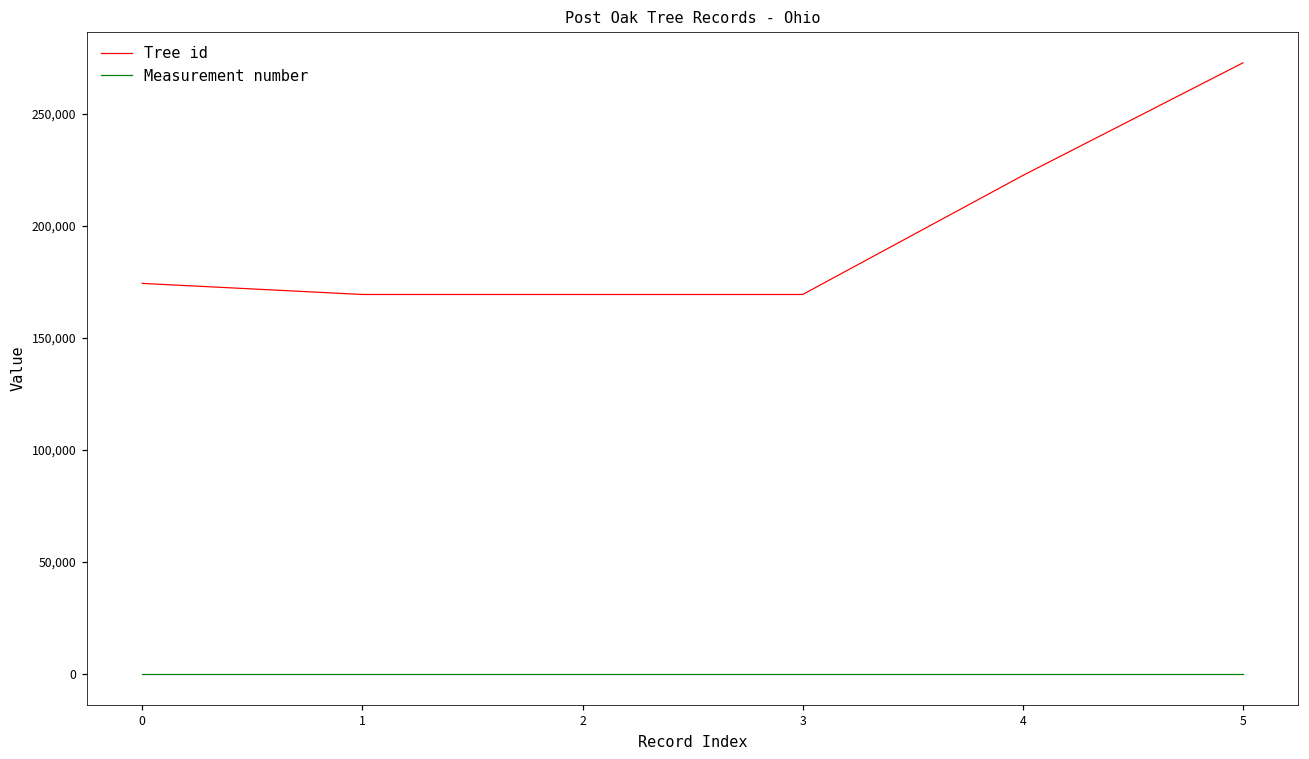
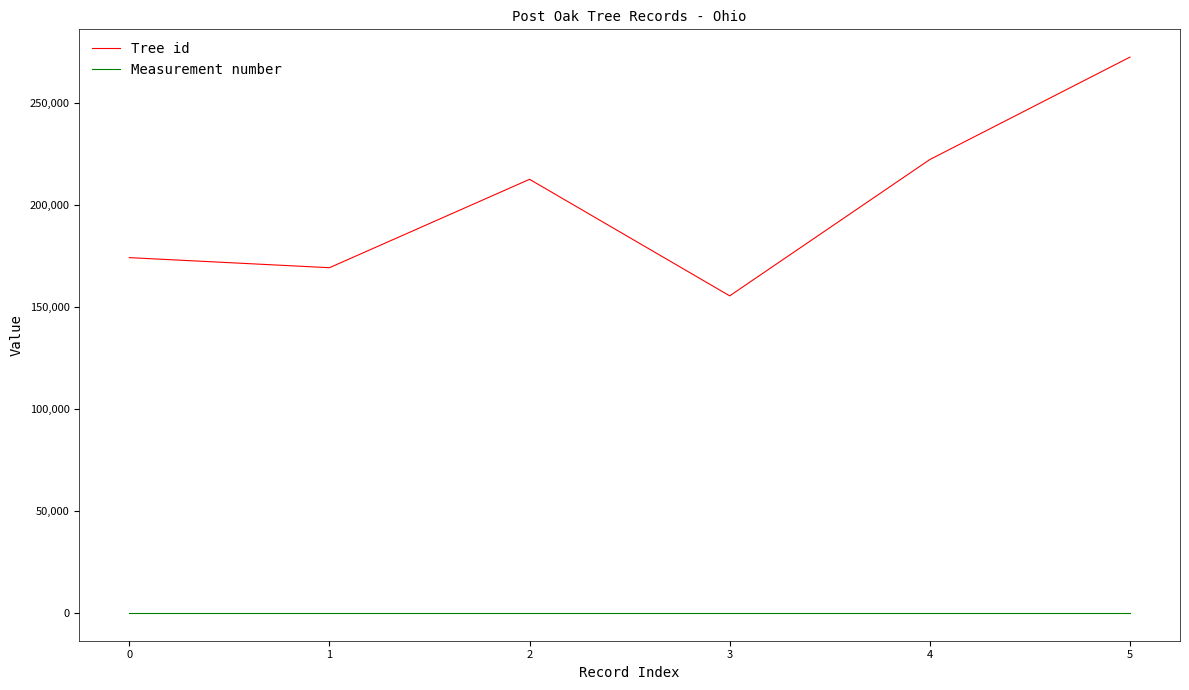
Tree id, 2: 169,000 -> 213,000
Tree id, 3: 169,000 -> 156,000
